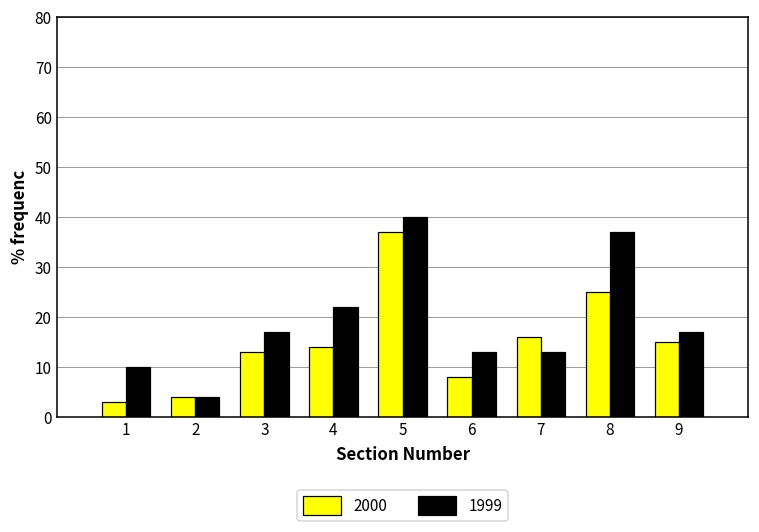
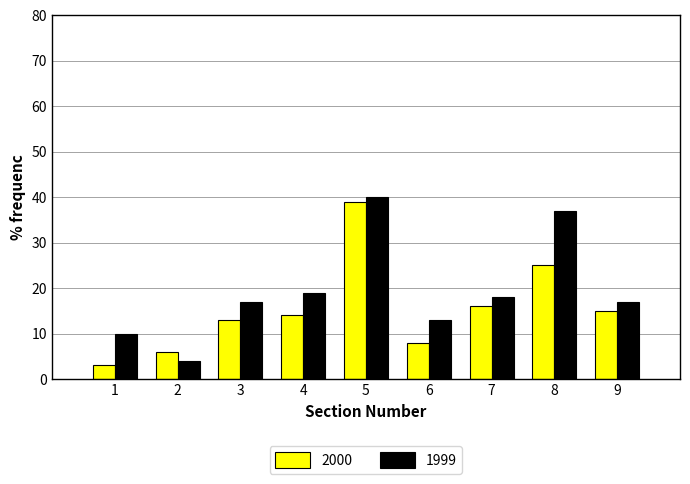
2000, 2: 4 -> 6
1999, 4: 22 -> 19
2000, 5: 37 -> 39
1999, 7: 13 -> 18
